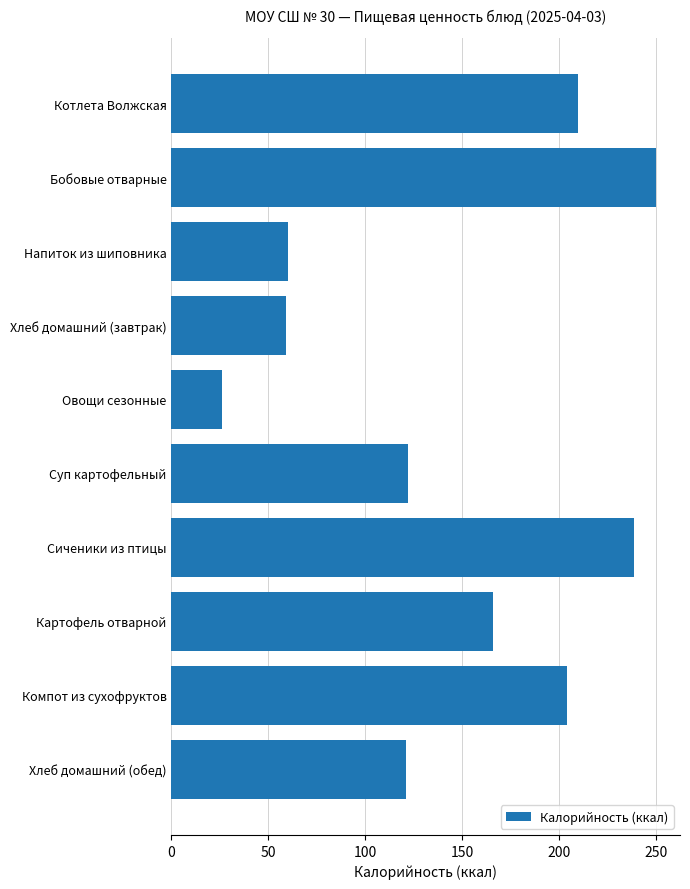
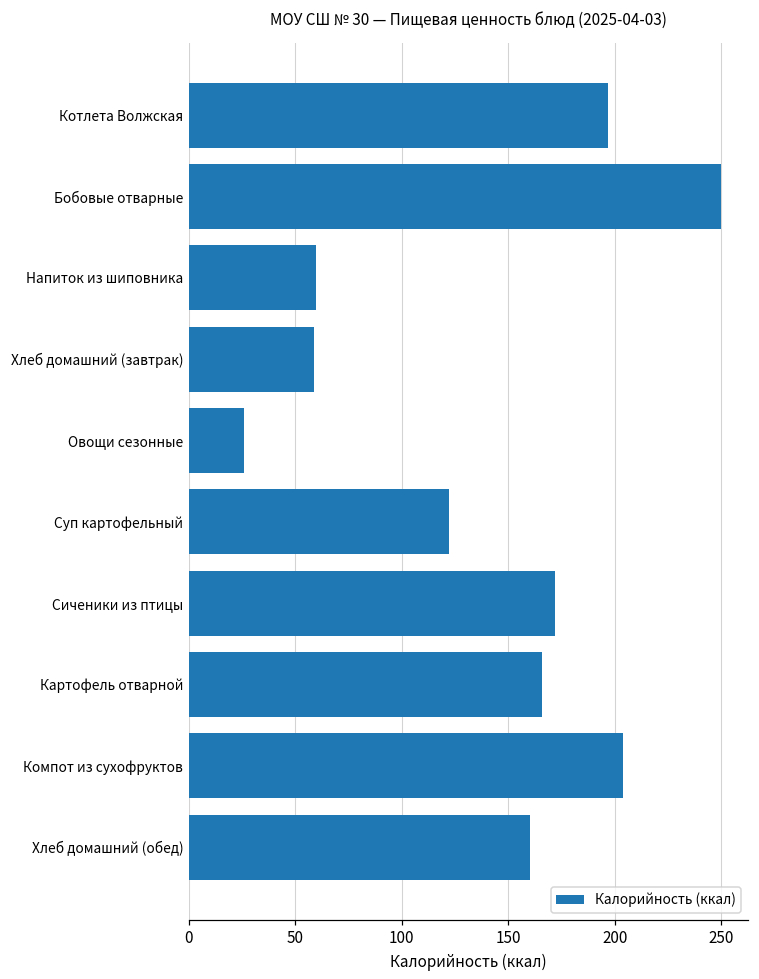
Котлета Волжская: 210 -> 197
Сиченики из птицы: 239 -> 172
Хлеб домашний (обед): 121 -> 160
